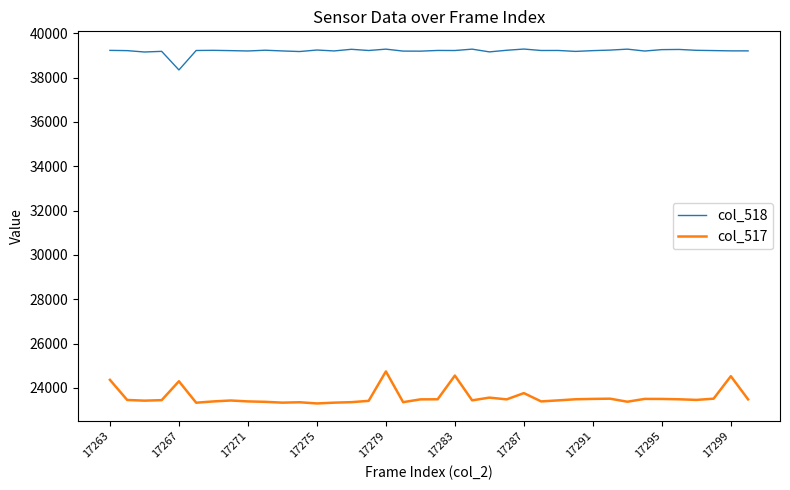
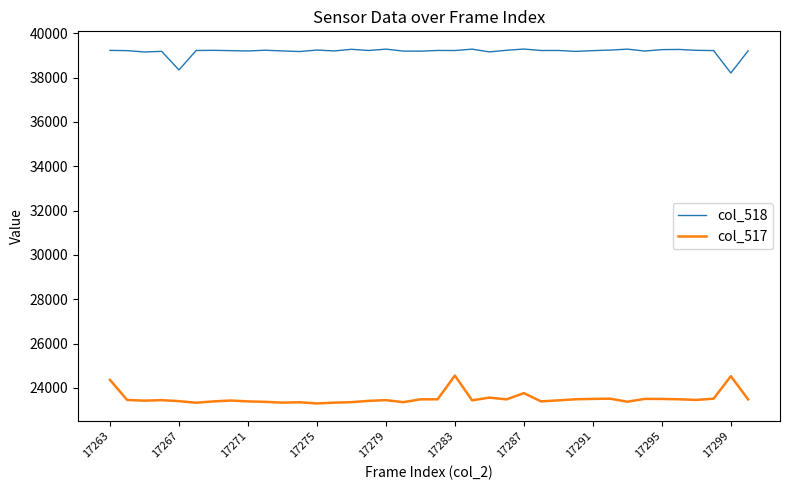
col_517, 17267: 24300 -> 23400
col_517, 17279: 24700 -> 23400
col_518, 17299: 39200 -> 38200
